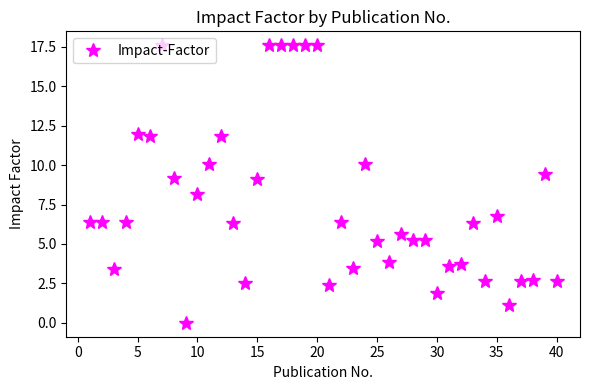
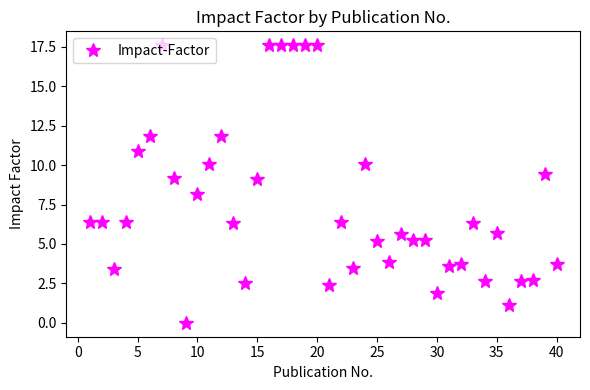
5: 12.0 -> 10.9
35: 6.8 -> 5.7
40: 2.6 -> 3.7
